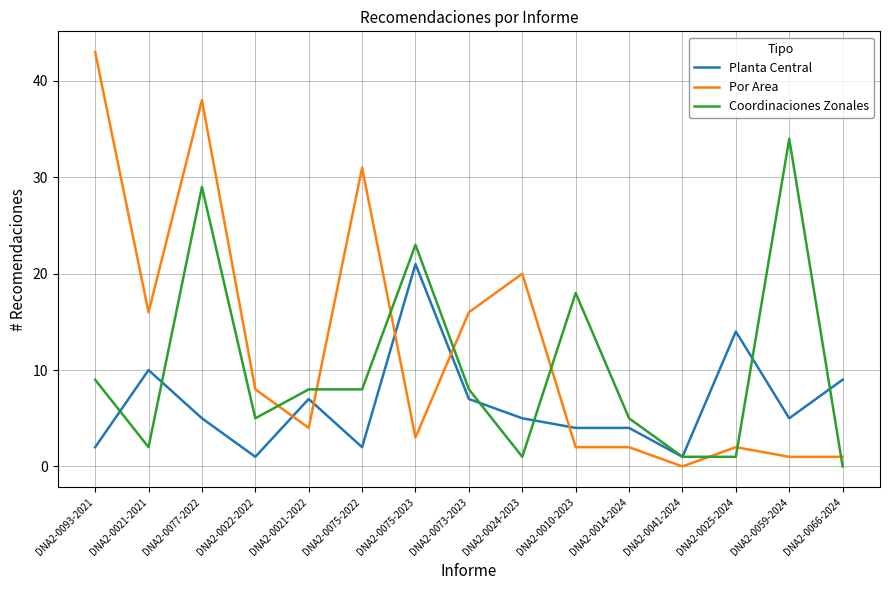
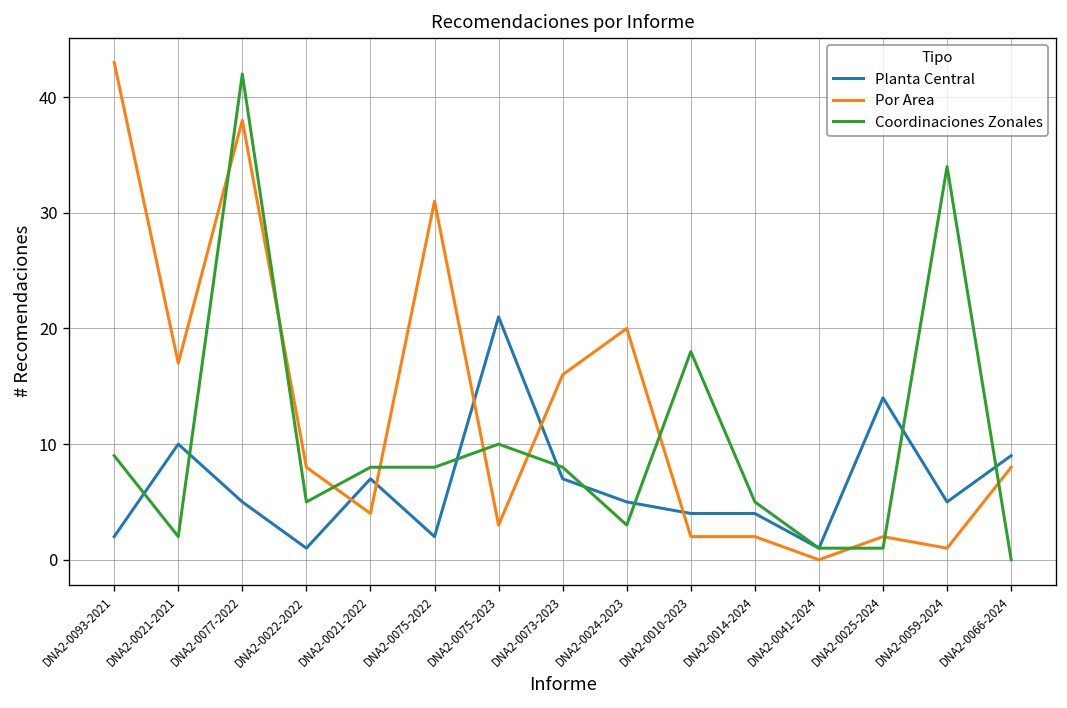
Por Area, DNA2-0021-2021: 16 -> 17
Coordinaciones Zonales, DNA2-0077-2022: 29 -> 42
Coordinaciones Zonales, DNA2-0075-2023: 23 -> 10
Coordinaciones Zonales, DNA2-0024-2023: 1 -> 3
Por Area, DNA2-0066-2024: 1 -> 8
